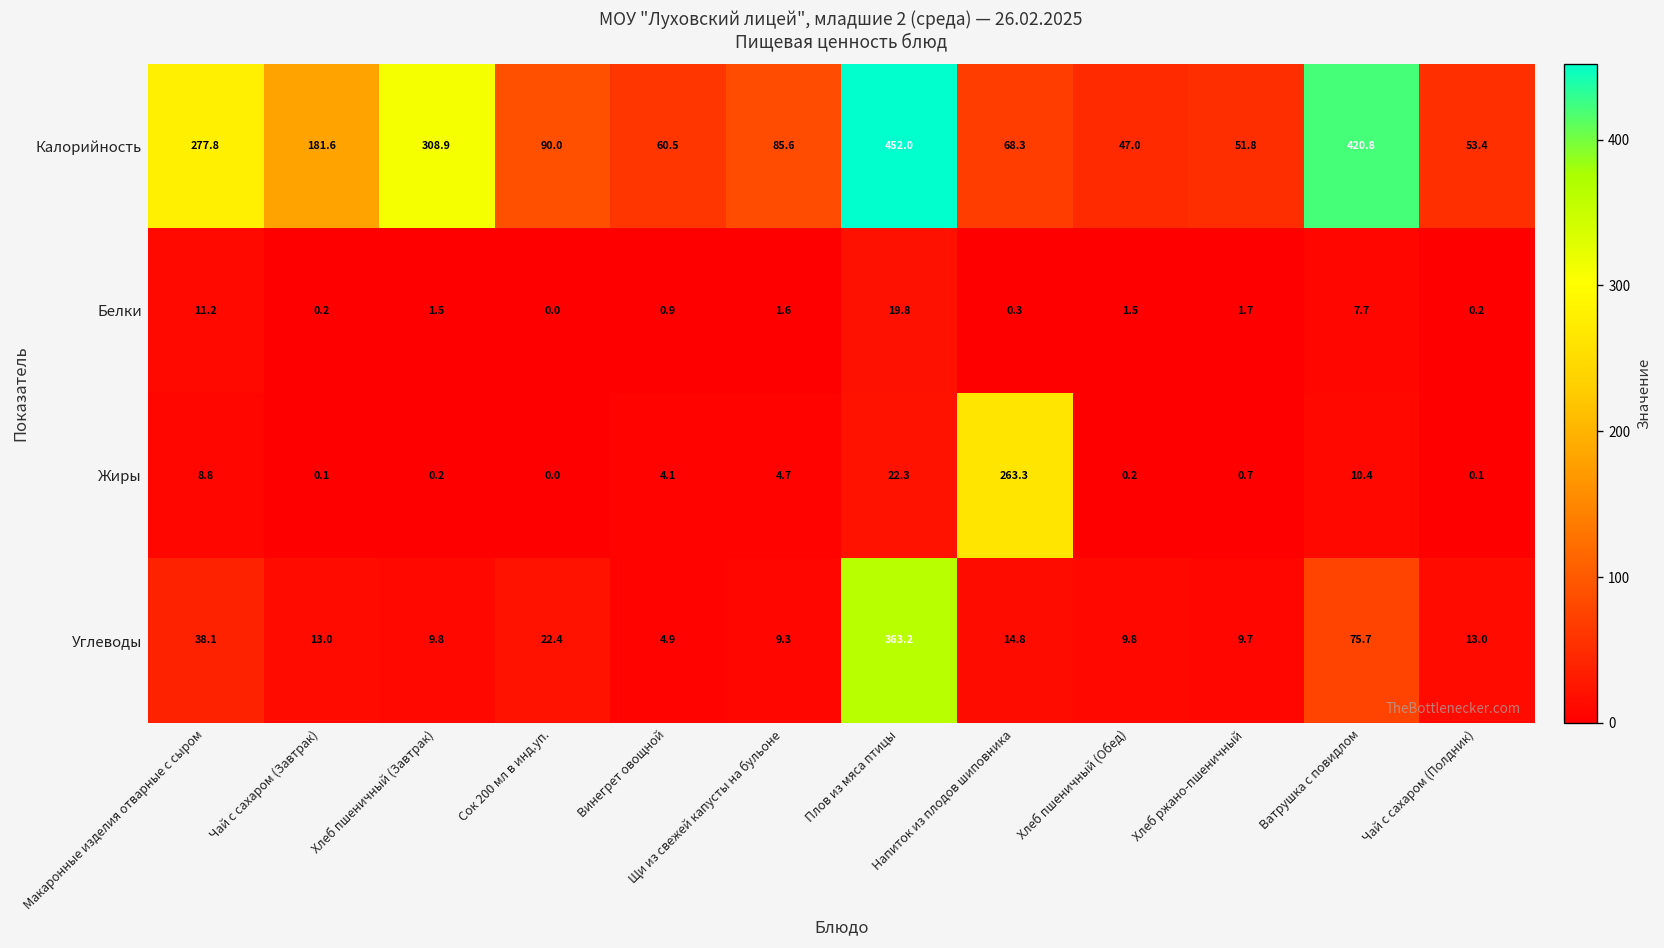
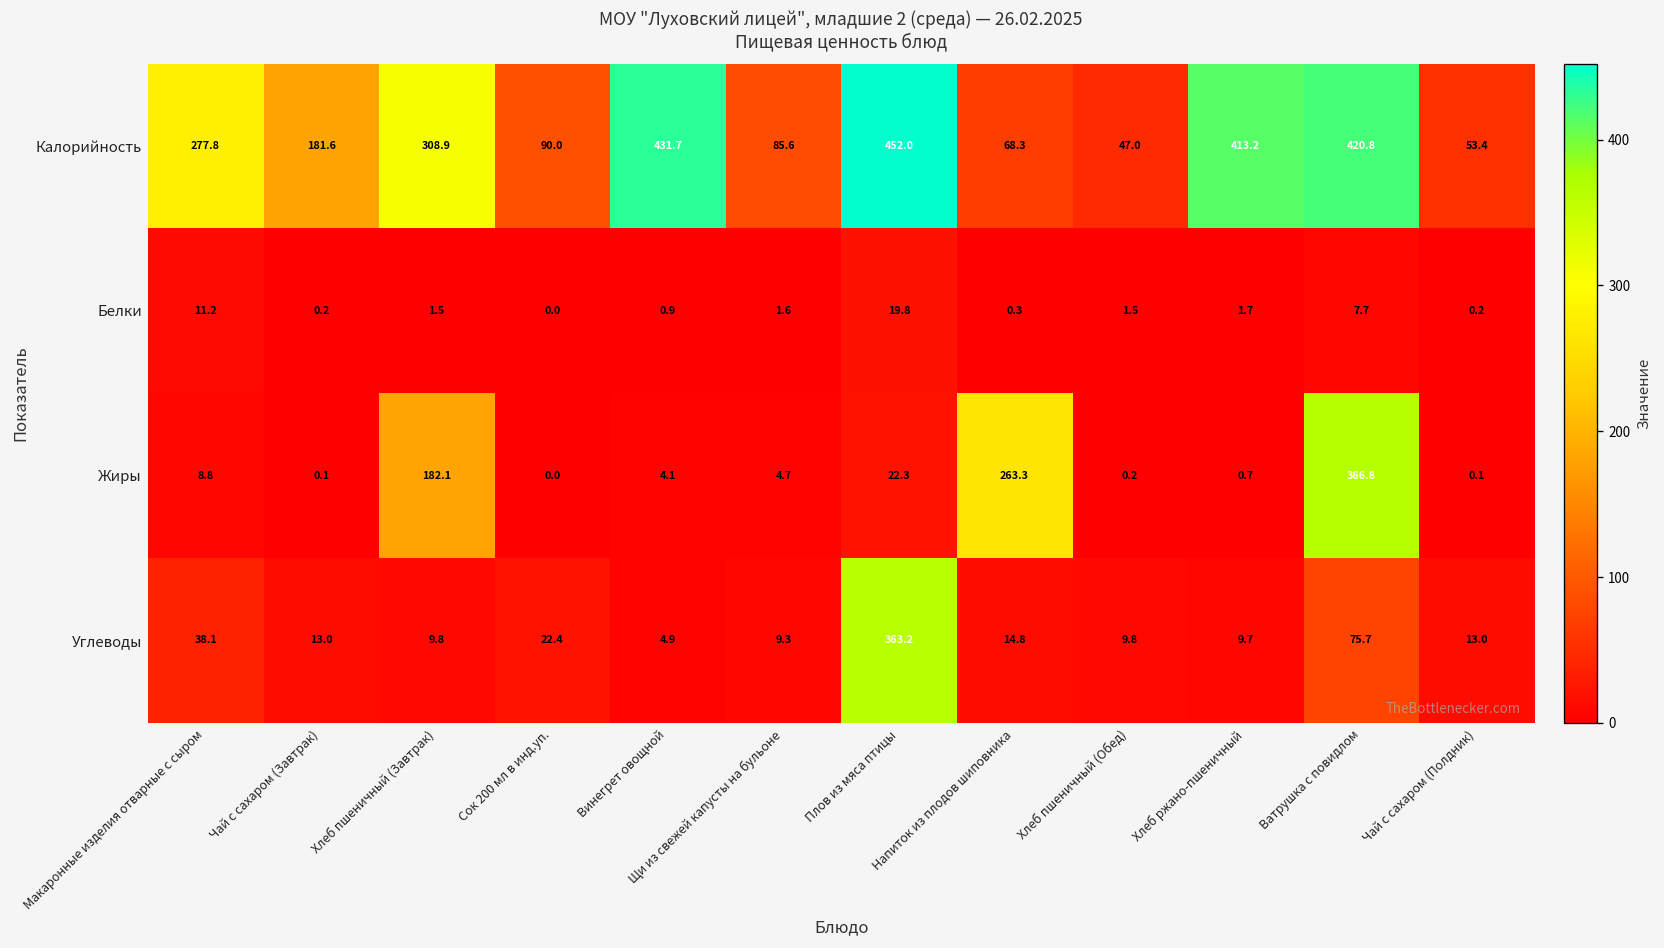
Калорийность, Винегрет овощной: 60.5 -> 431.7
Калорийность, Хлеб ржано-пшеничный: 51.8 -> 413.2
Жиры, Хлеб пшеничный (Завтрак): 0.2 -> 182.1
Жиры, Ватрушка с повидлом: 10.4 -> 366.8
